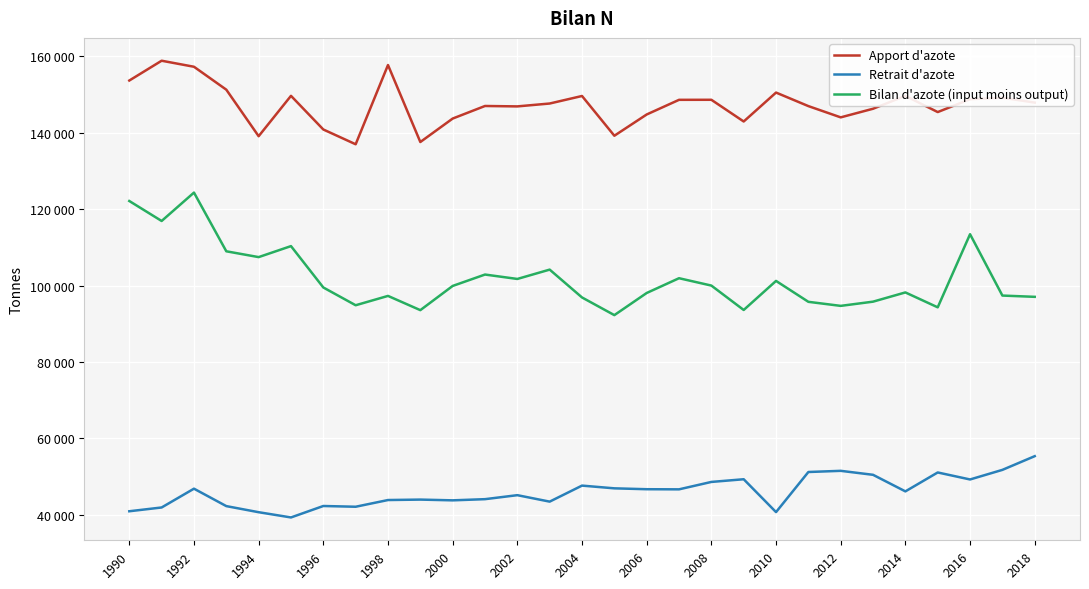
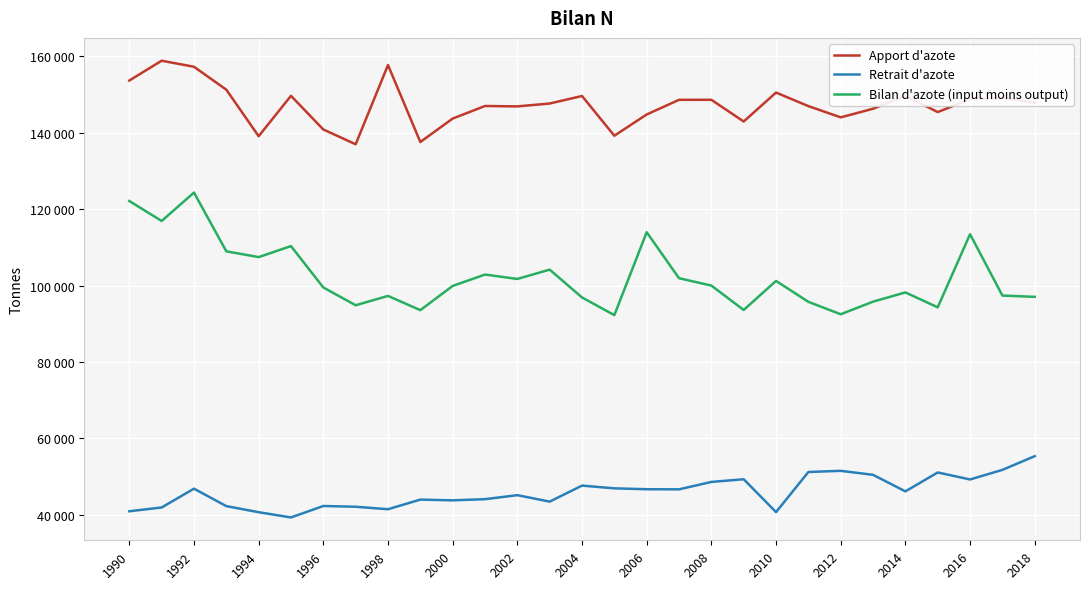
Retrait d'azote, 1998: 44000 -> 41000
Bilan d'azote (input moins output), 2006: 98000 -> 114000
Bilan d'azote (input moins output), 2012: 95000 -> 92000
